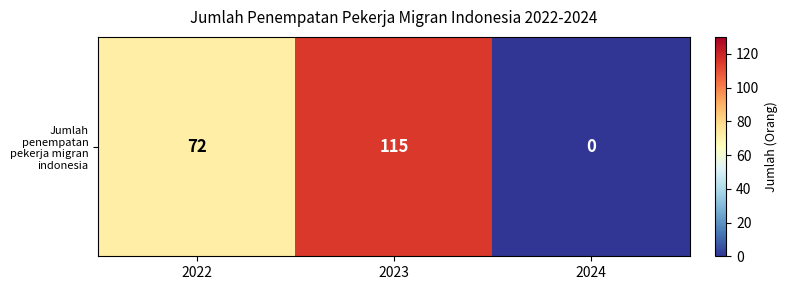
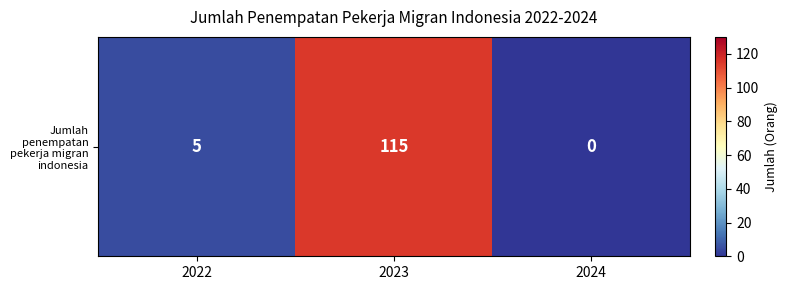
Jumlah penempatan pekerja migran indonesia, 2022: 72 -> 5
